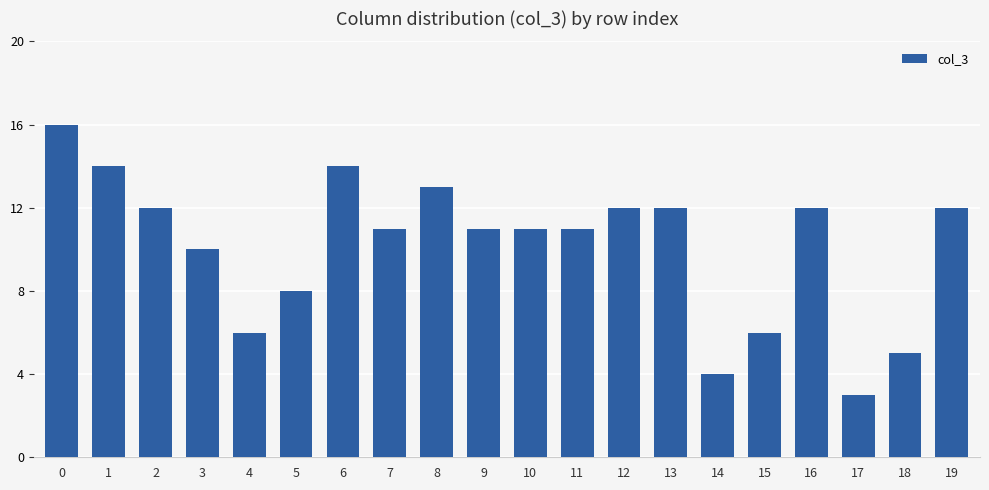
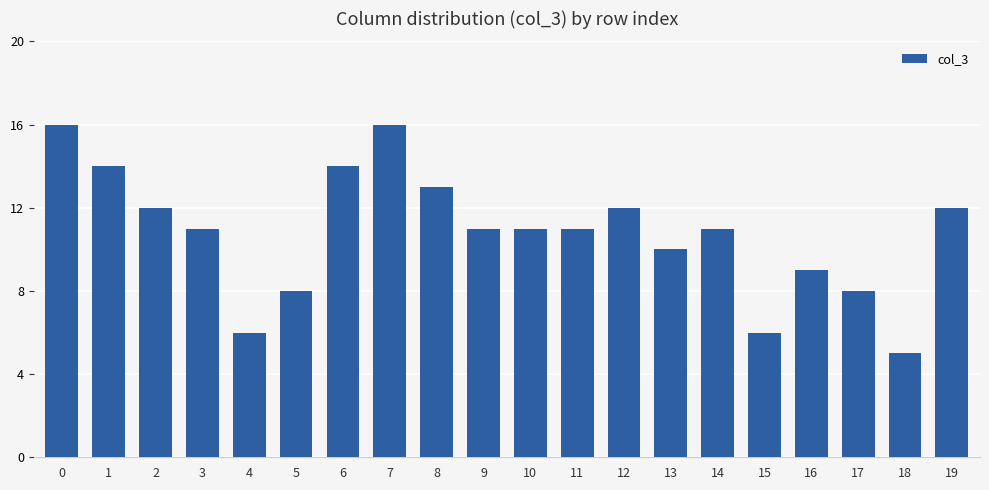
3: 10 -> 11
7: 11 -> 16
13: 12 -> 10
14: 4 -> 11
16: 12 -> 9
17: 3 -> 8
